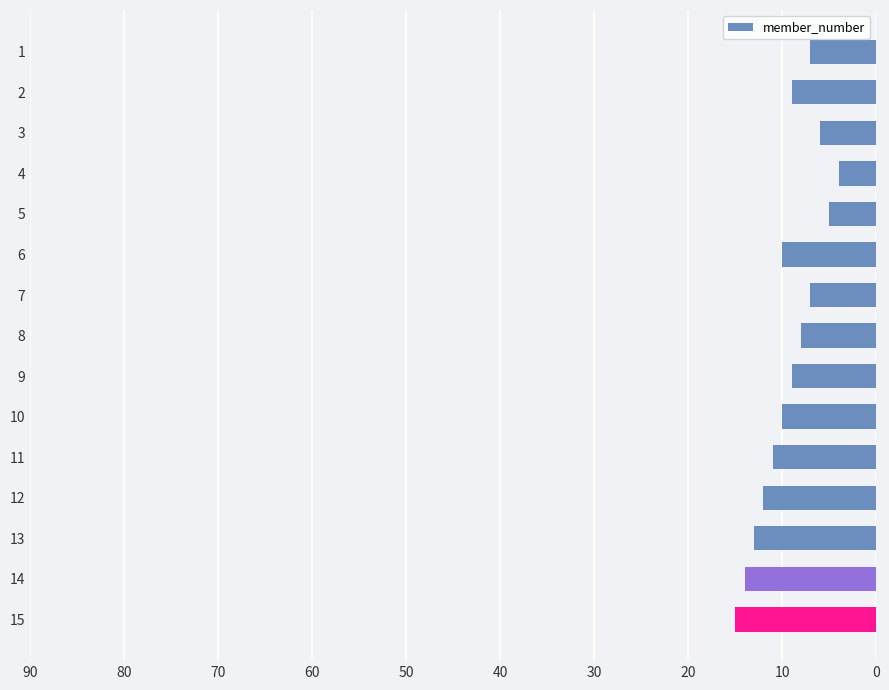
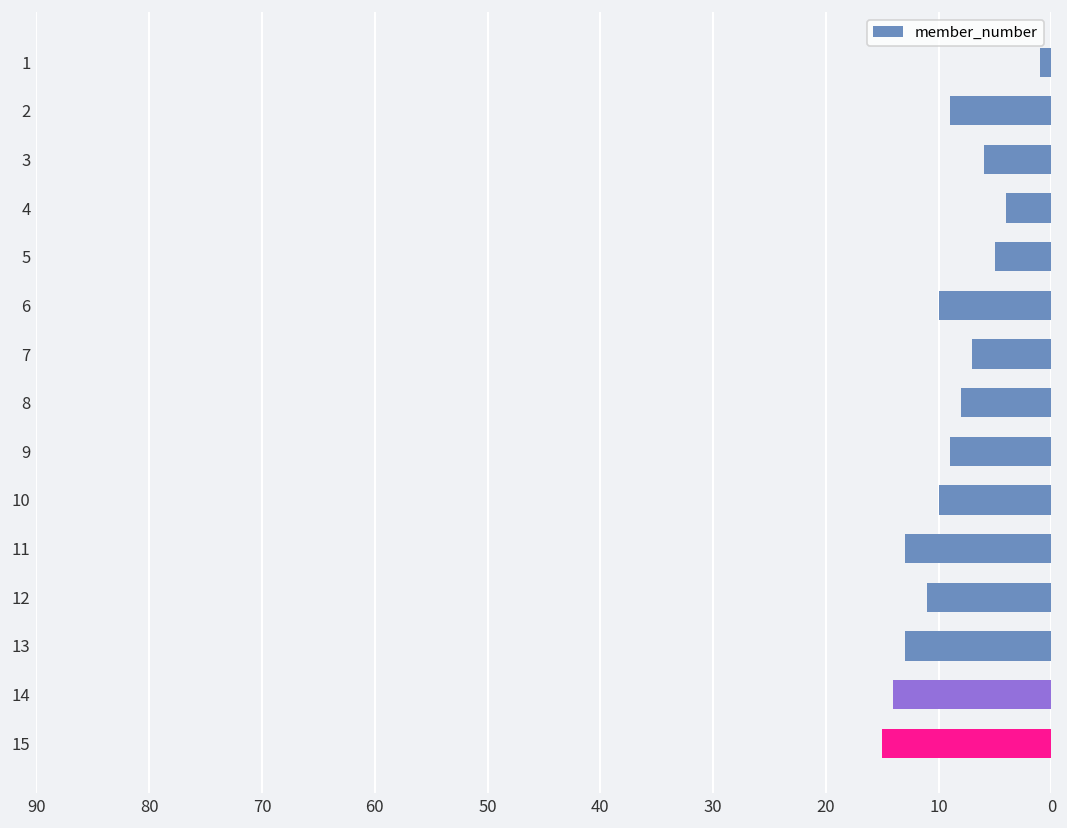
1: 7 -> 1
11: 11 -> 13
12: 12 -> 11
